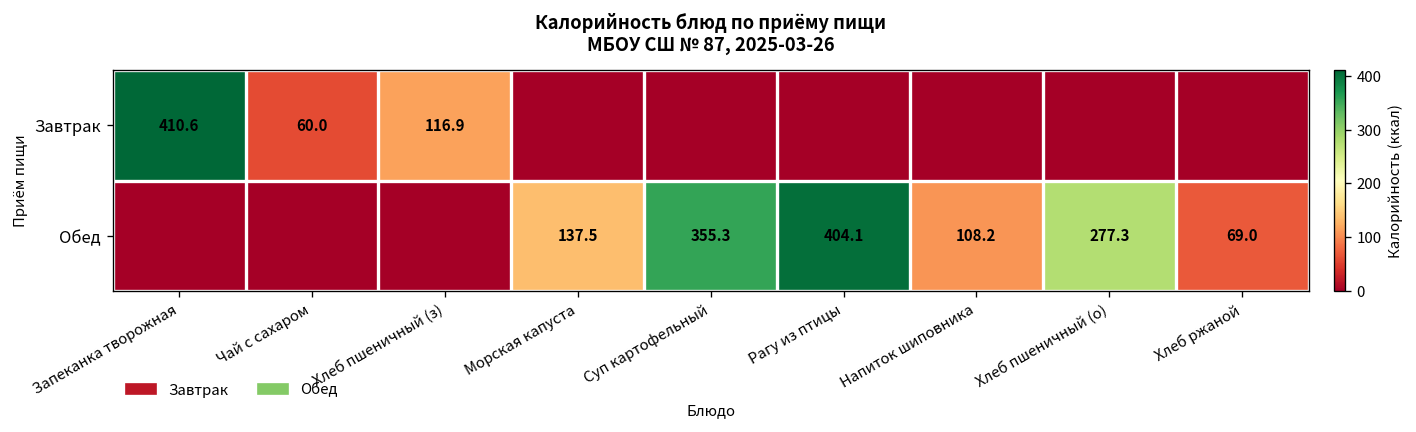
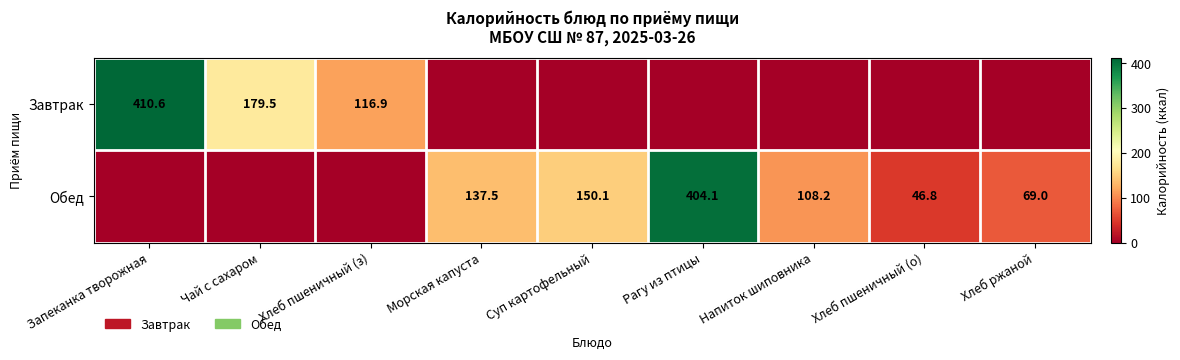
Завтрак, Чай с сахаром: 60.0 -> 179.5
Обед, Суп картофельный: 355.3 -> 150.1
Обед, Хлеб пшеничный (о): 277.3 -> 46.8
